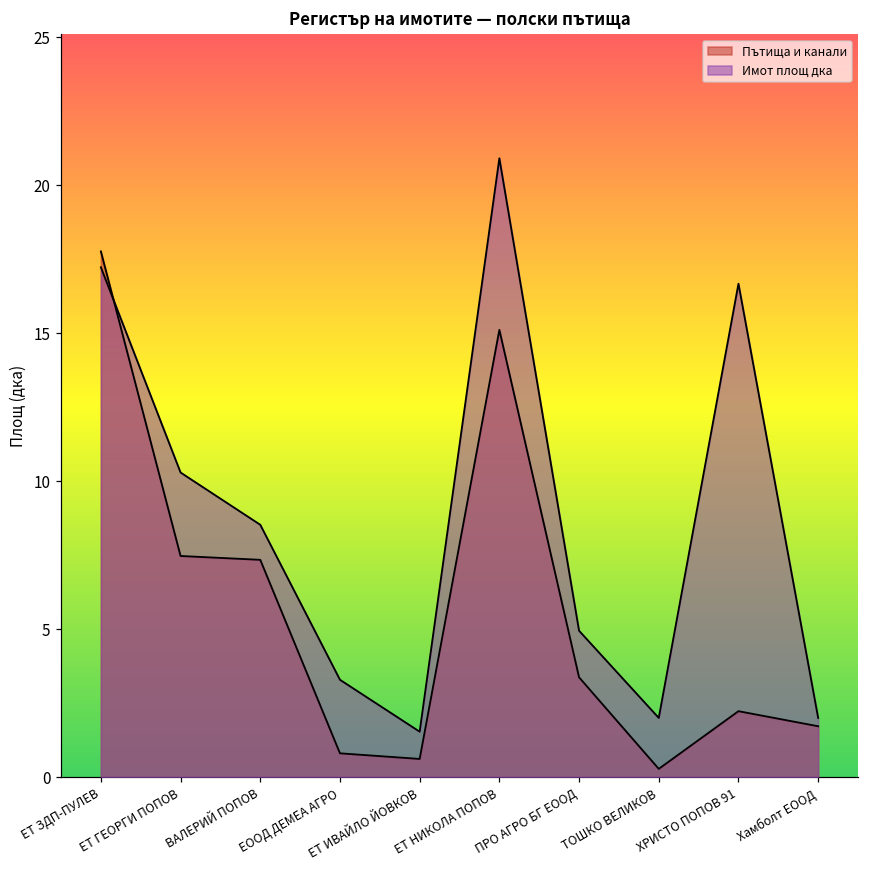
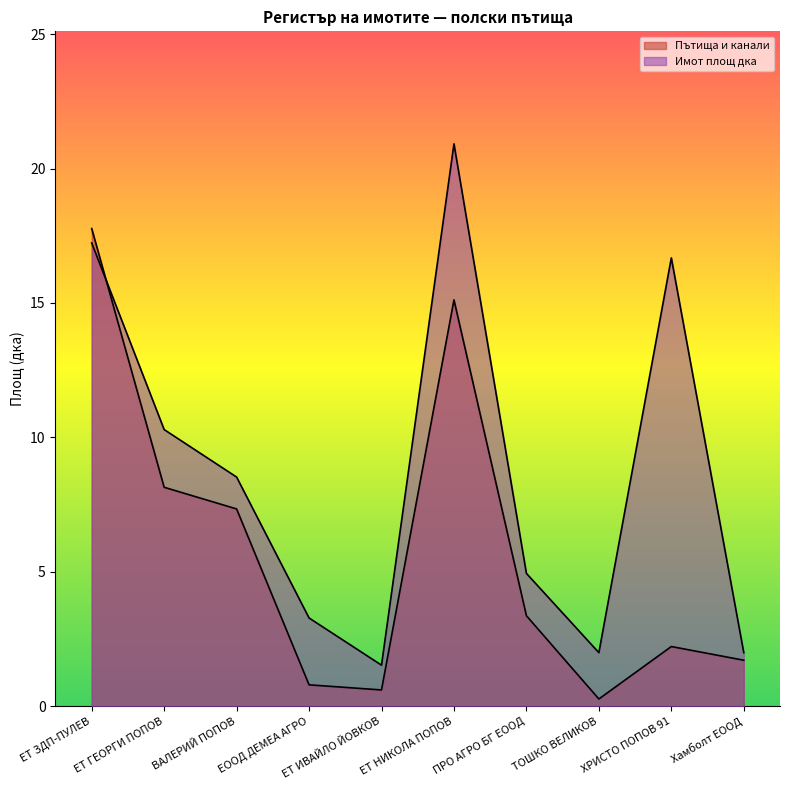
Пътища и канали, ЕТ ГЕОРГИ ПОПОВ: 7.5 -> 8.1
